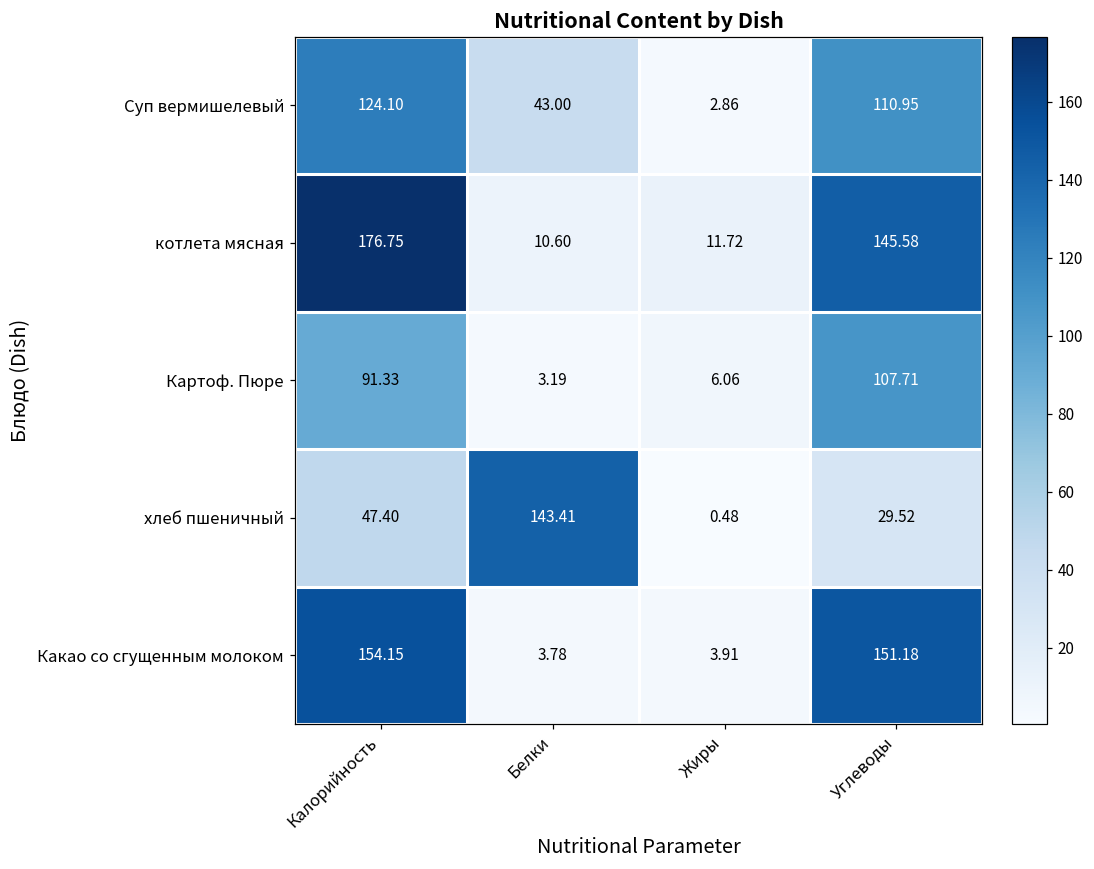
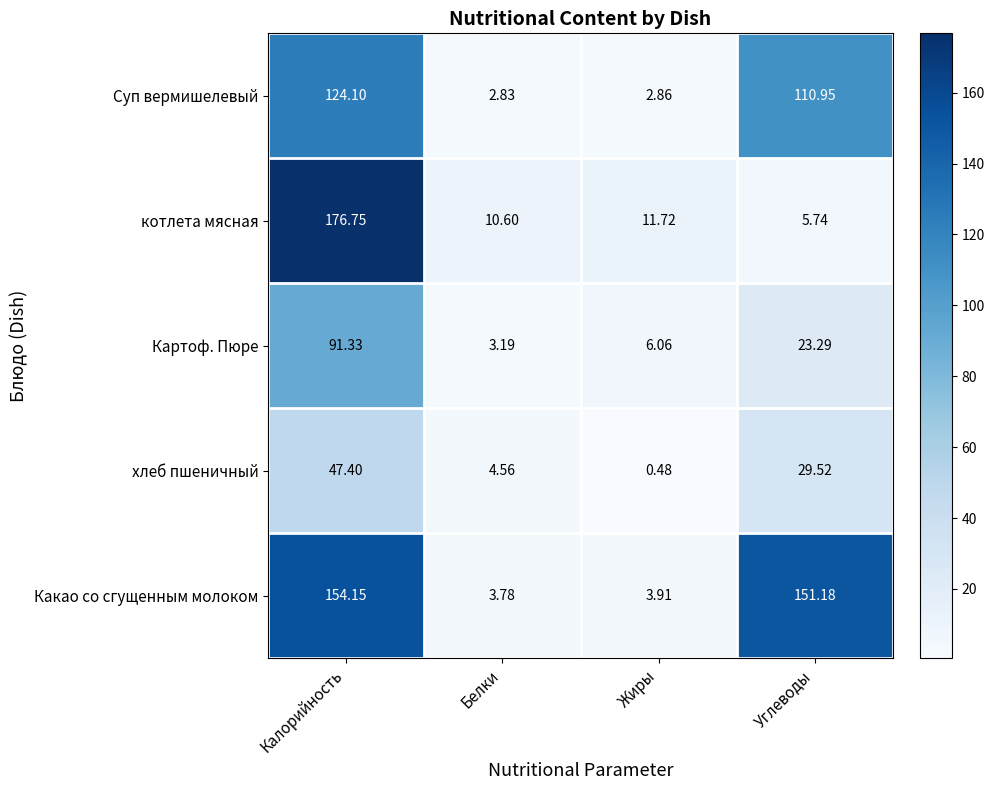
Суп вермишелевый, Белки: 43.00 -> 2.83
котлета мясная, Углеводы: 145.58 -> 5.74
Картоф. Пюре, Углеводы: 107.71 -> 23.29
хлеб пшеничный, Белки: 143.41 -> 4.56
